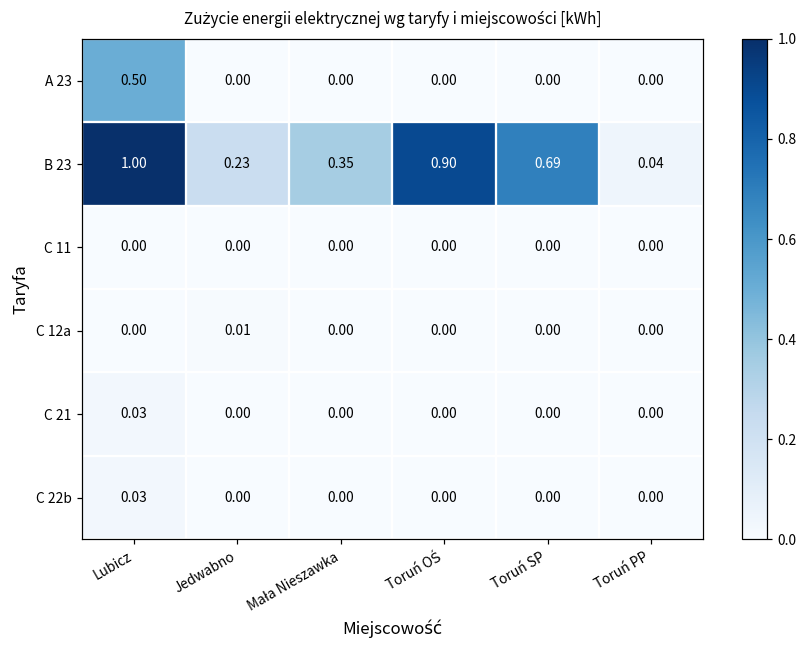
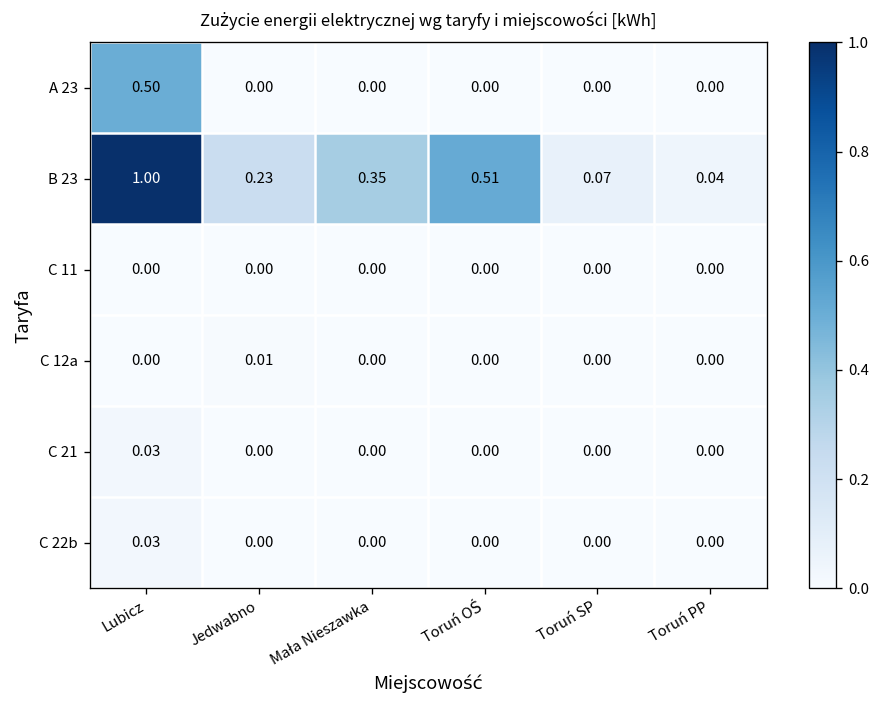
B 23, Toruń OŚ: 0.90 -> 0.51
B 23, Toruń SP: 0.69 -> 0.07
